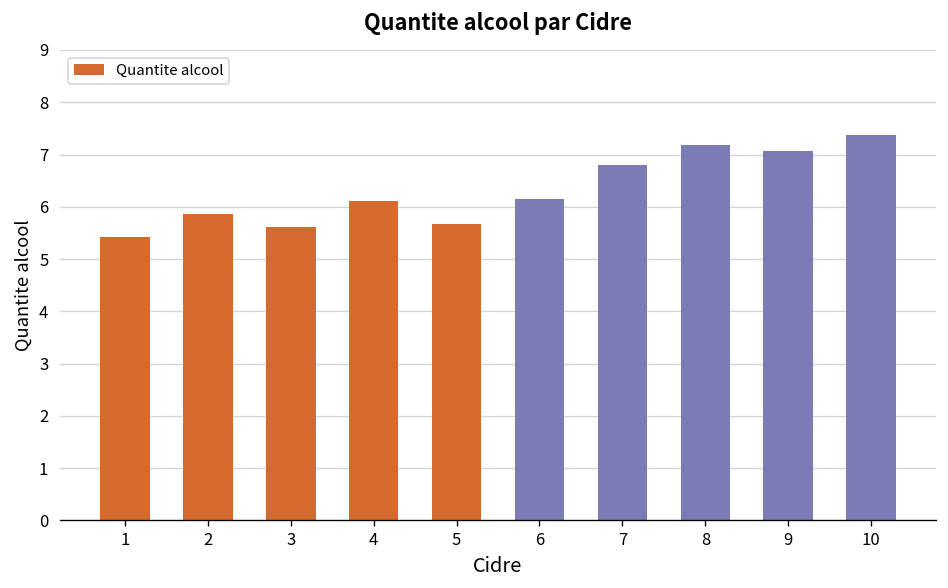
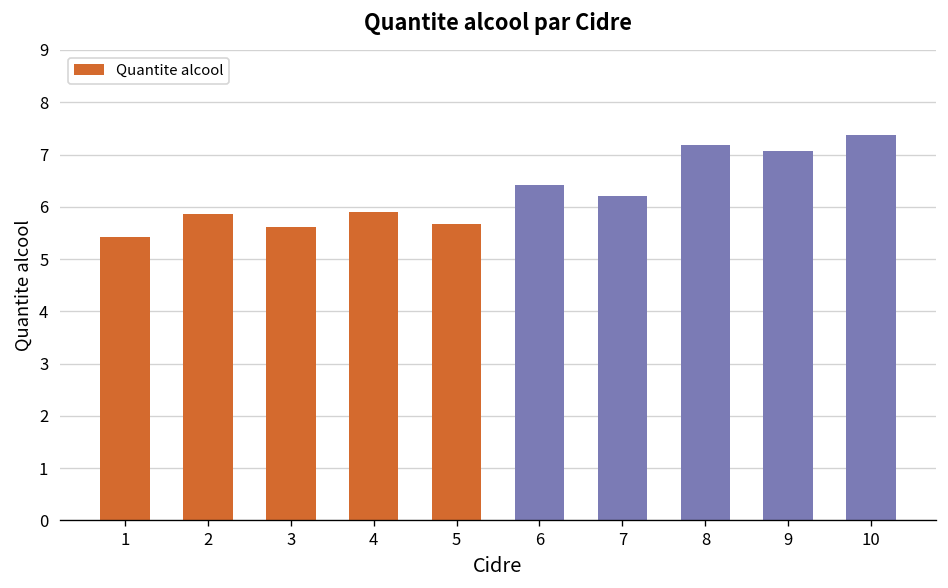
4: 6.1 -> 5.9
6: 6.2 -> 6.4
7: 6.8 -> 6.2
